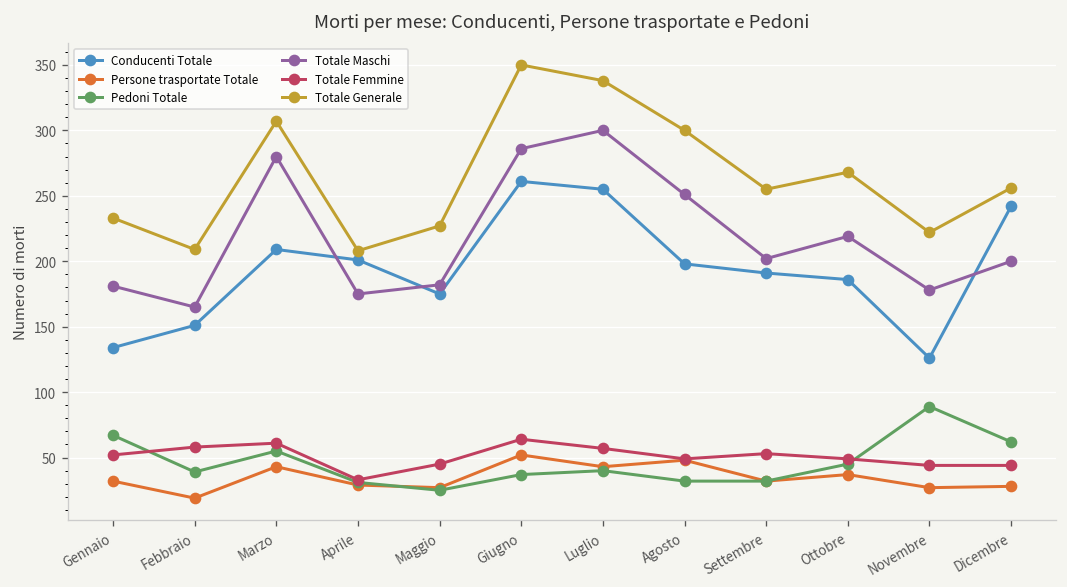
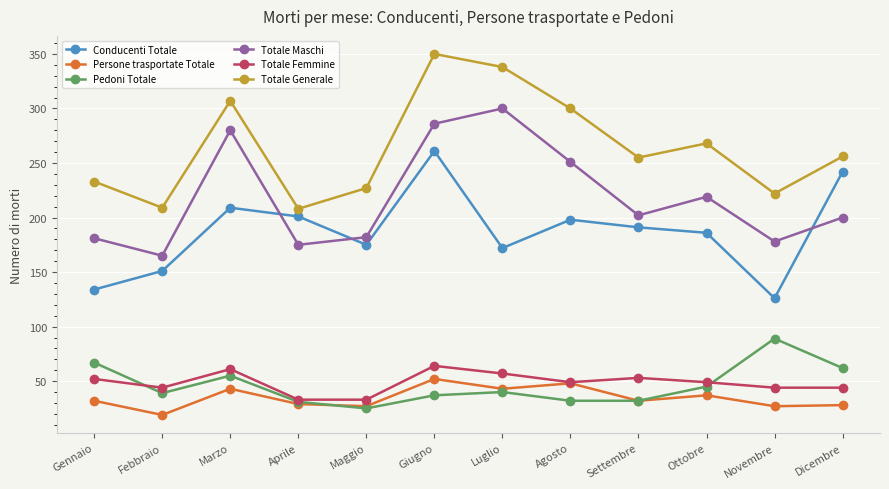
Totale Femmine, Febbraio: 58 -> 44
Totale Femmine, Maggio: 45 -> 33
Conducenti Totale, Luglio: 255 -> 172
